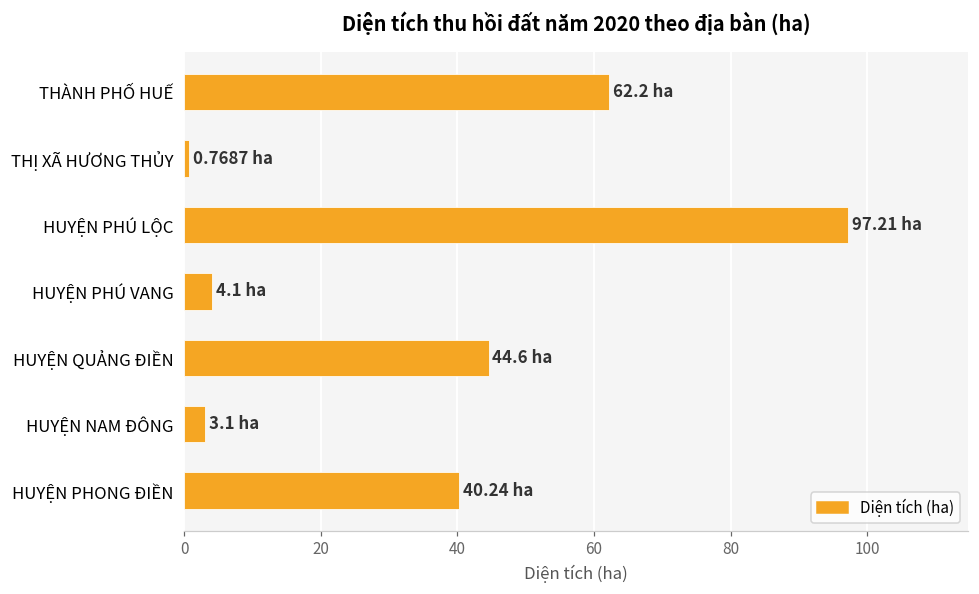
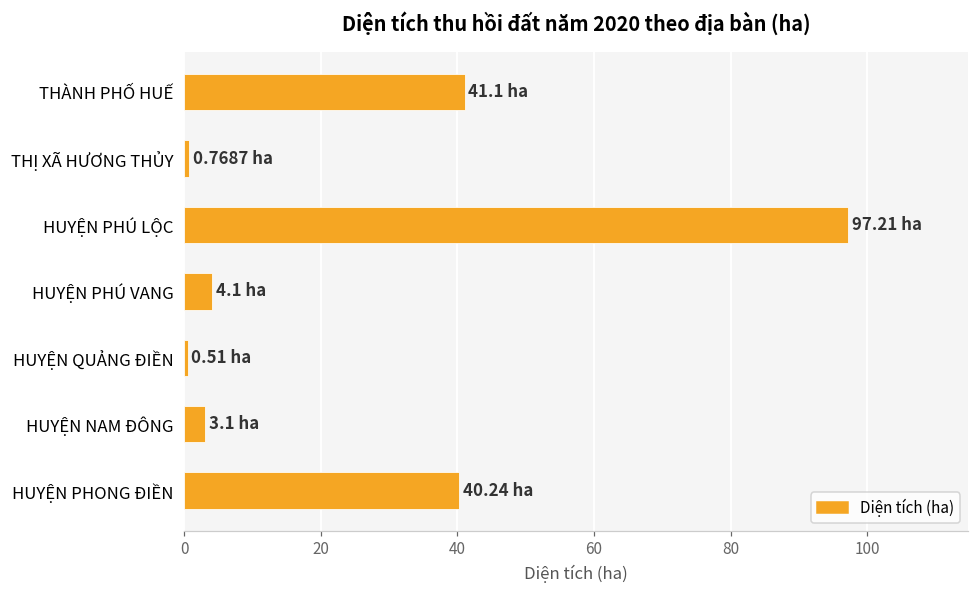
THÀNH PHỐ HUẾ: 62.2 -> 41.1
HUYỆN QUẢNG ĐIỀN: 44.6 -> 0.51
